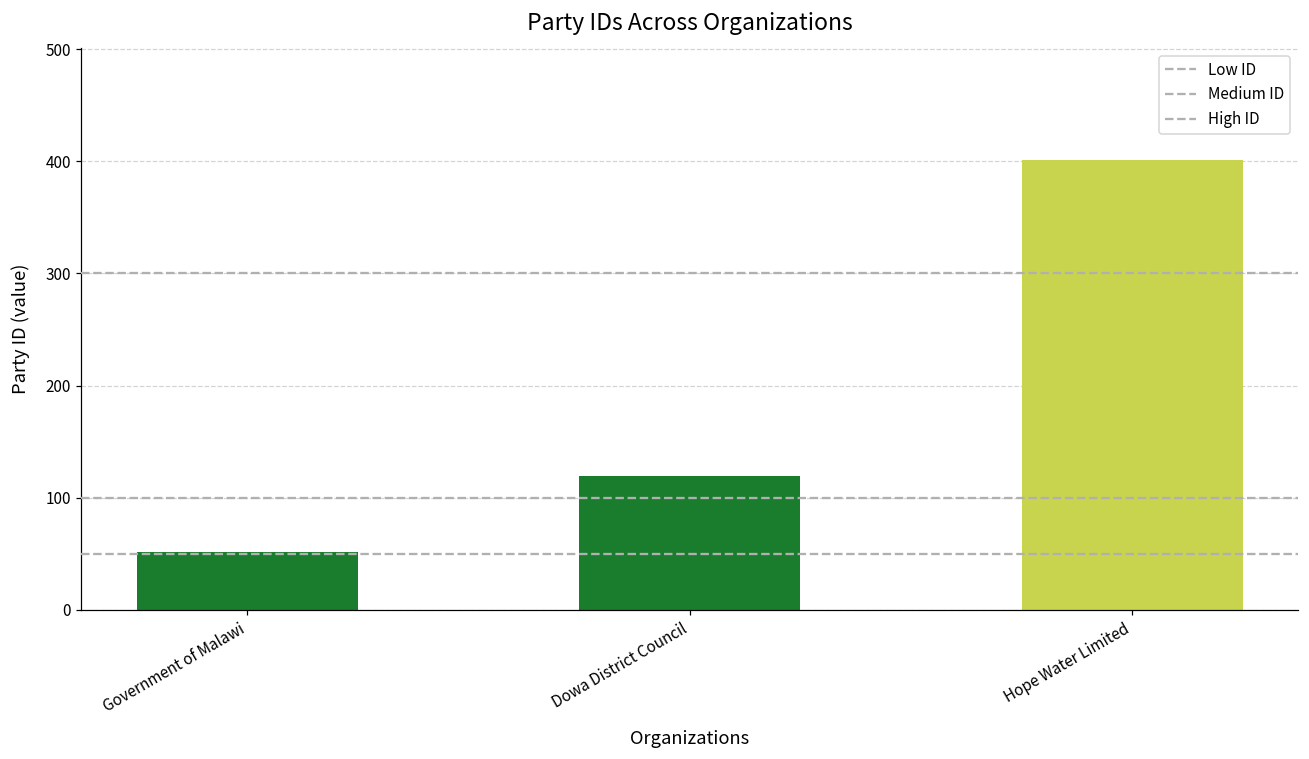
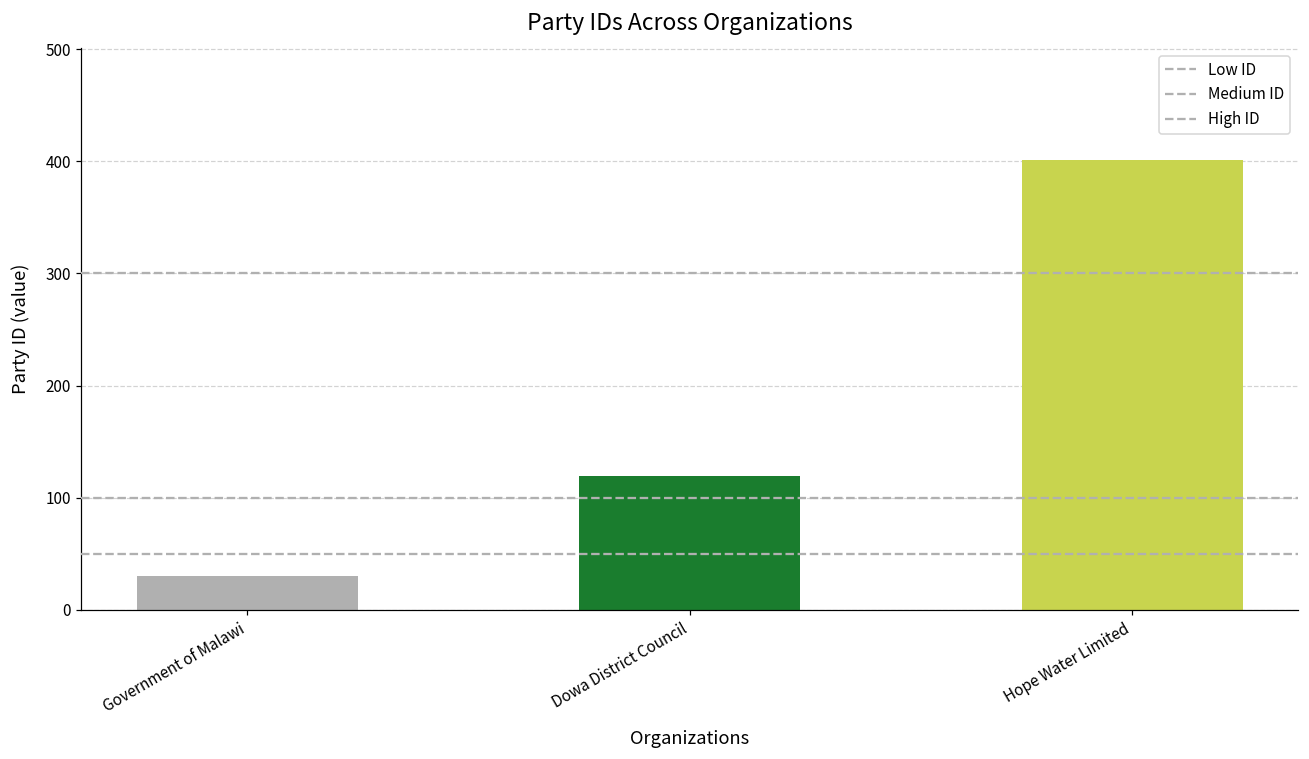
Government of Malawi: 51 -> 30
